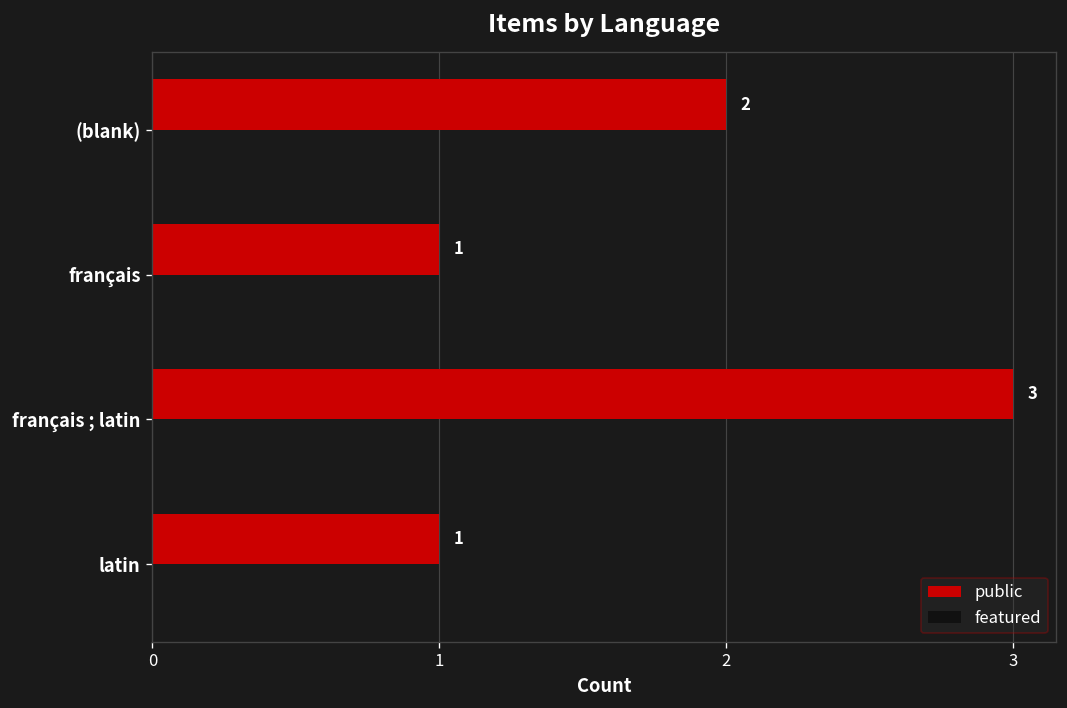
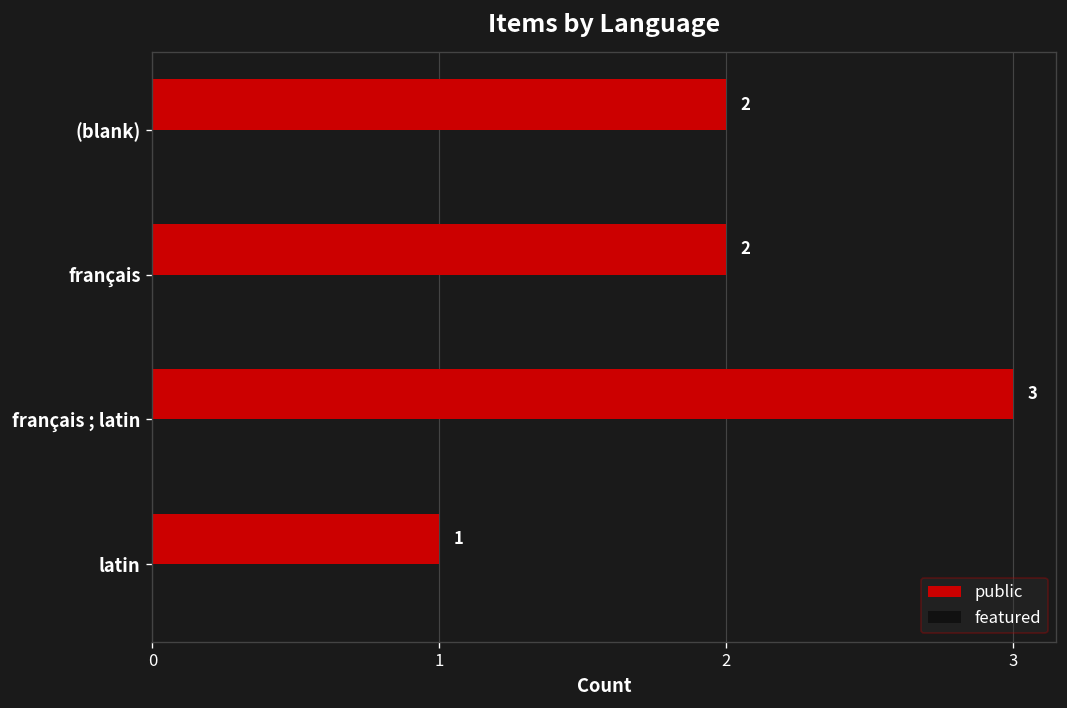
public, français: 1 -> 2
